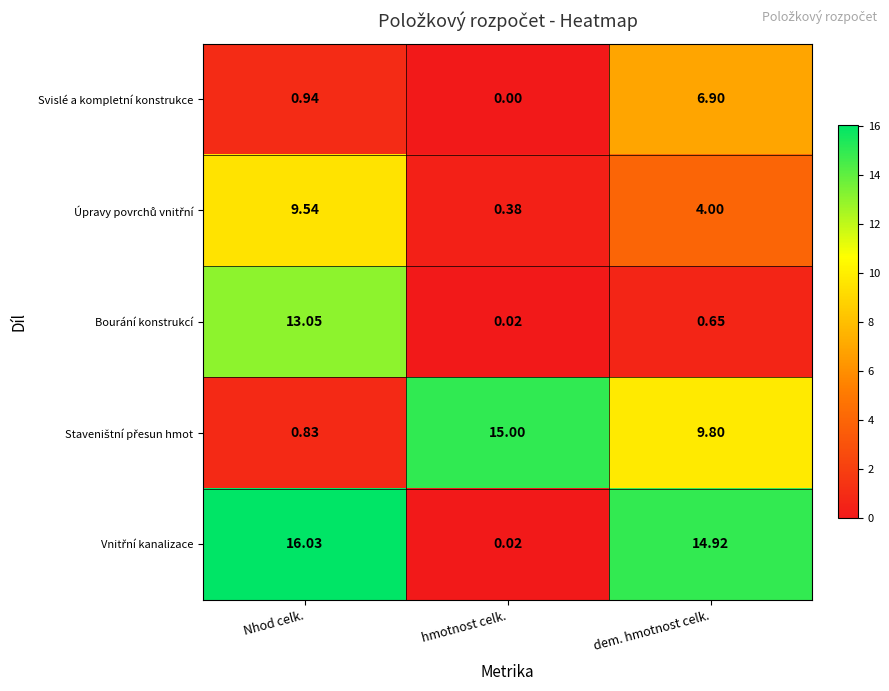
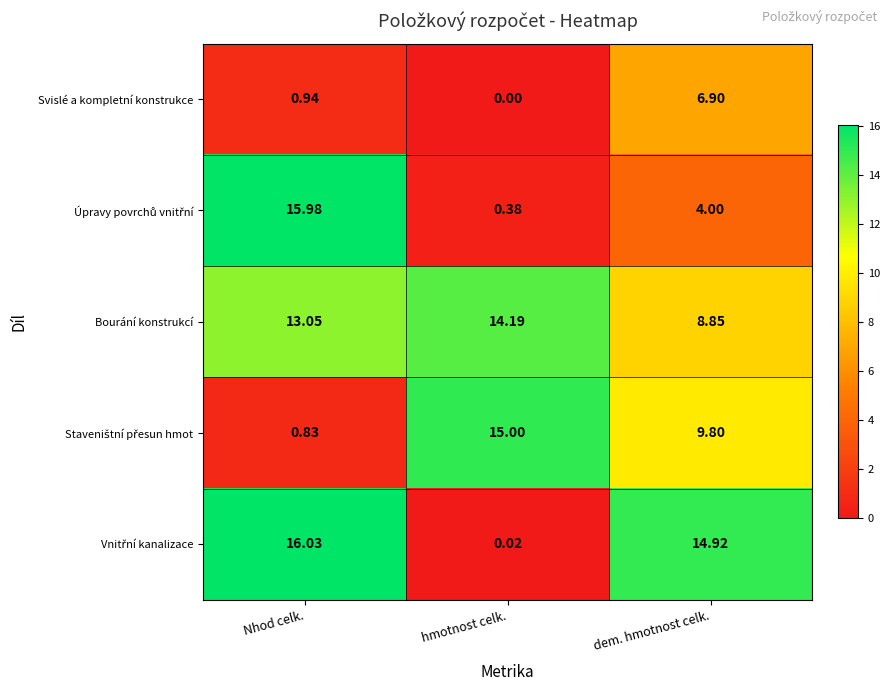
Úpravy povrchů vnitřní, Nhod celk.: 9.54 -> 15.98
Bourání konstrukcí, hmotnost celk.: 0.02 -> 14.19
Bourání konstrukcí, dem. hmotnost celk.: 0.65 -> 8.85
